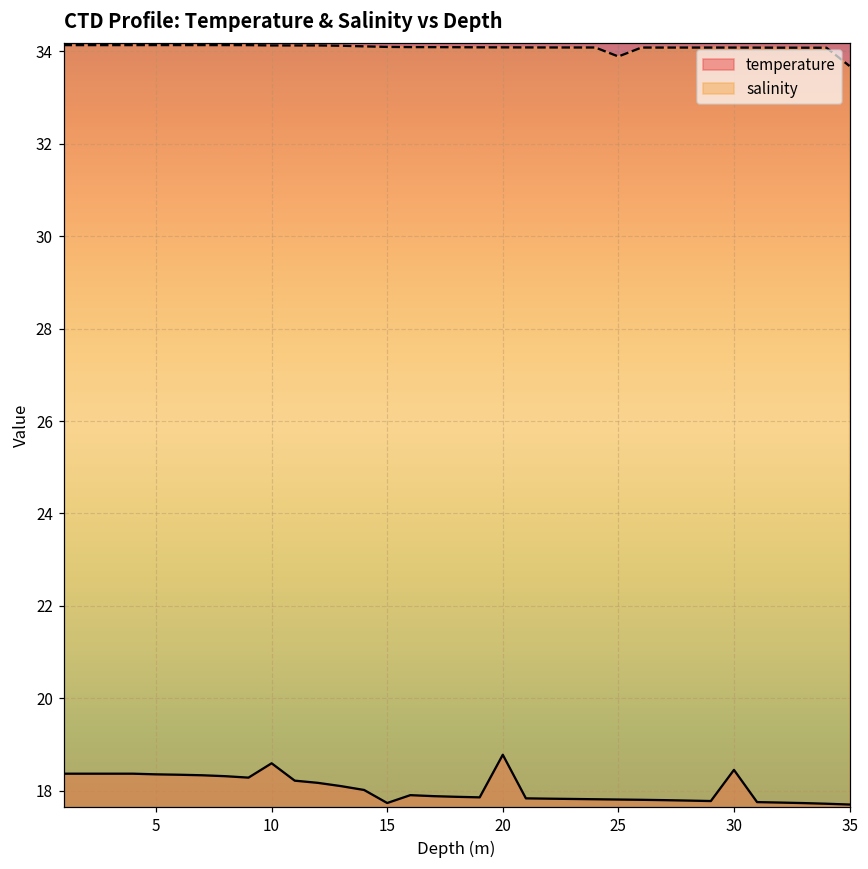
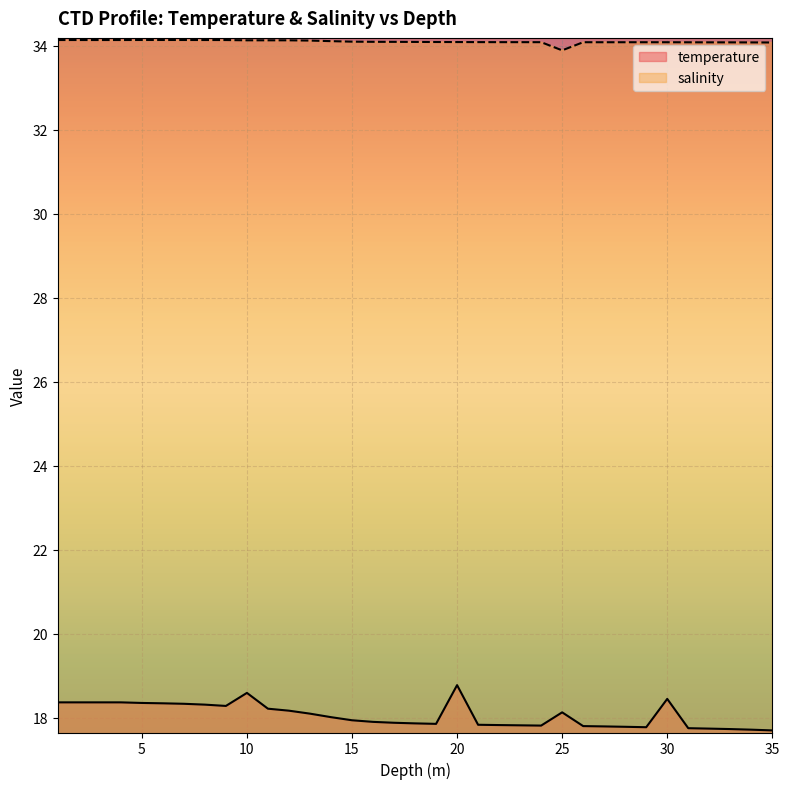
temperature, 15: 17.7 -> 17.9
temperature, 25: 17.8 -> 18.1
salinity, 35: 33.7 -> 34.1
